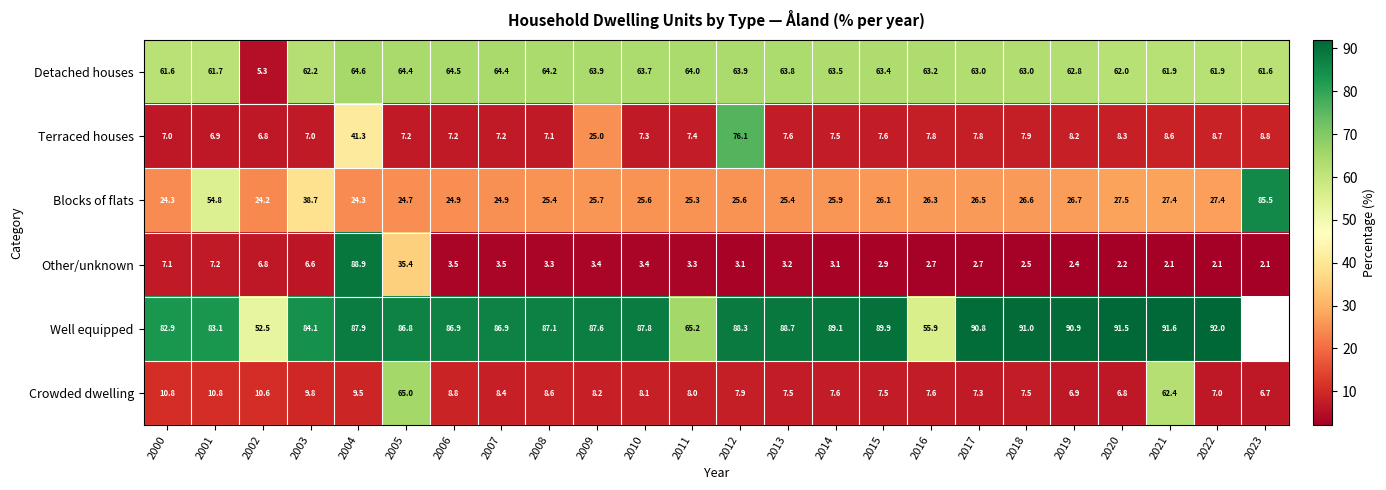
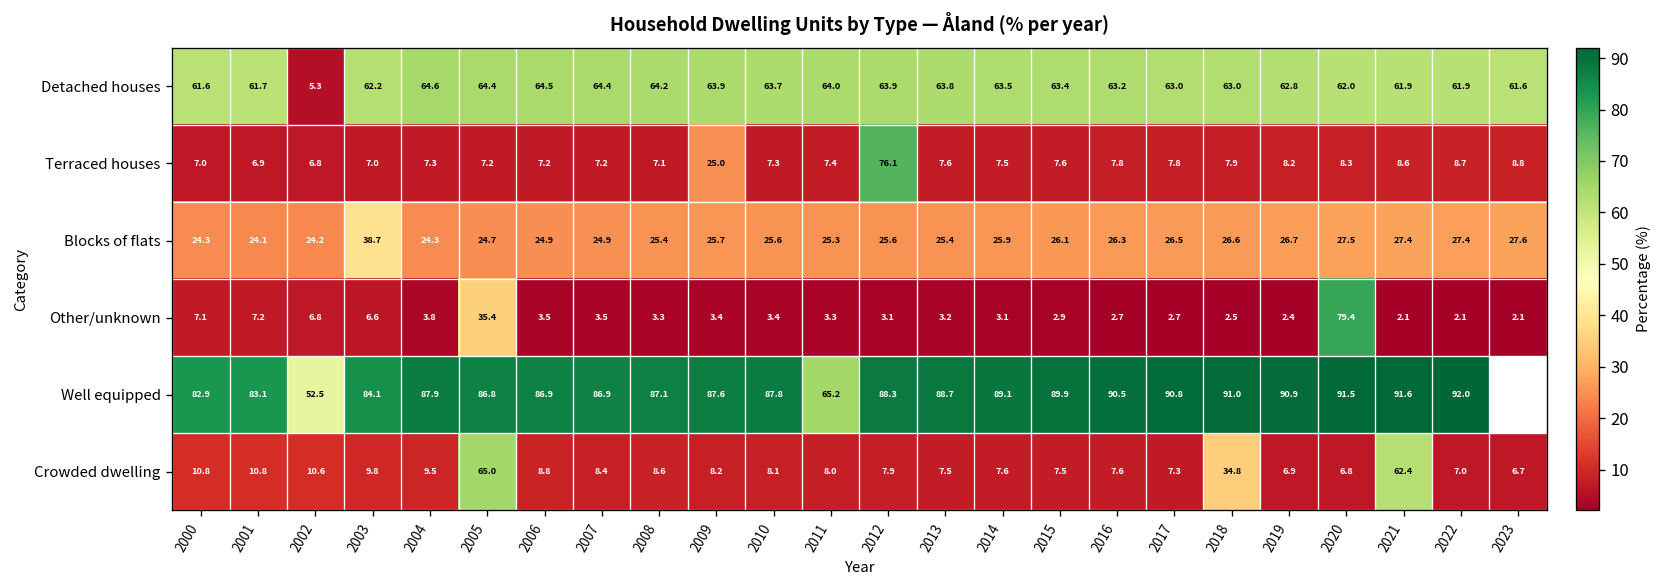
Terraced houses, 2004: 41.3 -> 7.3
Blocks of flats, 2001: 54.8 -> 24.1
Blocks of flats, 2023: 85.5 -> 27.6
Other/unknown, 2004: 88.9 -> 3.8
Other/unknown, 2020: 2.2 -> 79.4
Well equipped, 2016: 55.9 -> 90.5
Crowded dwelling, 2018: 7.5 -> 34.8
